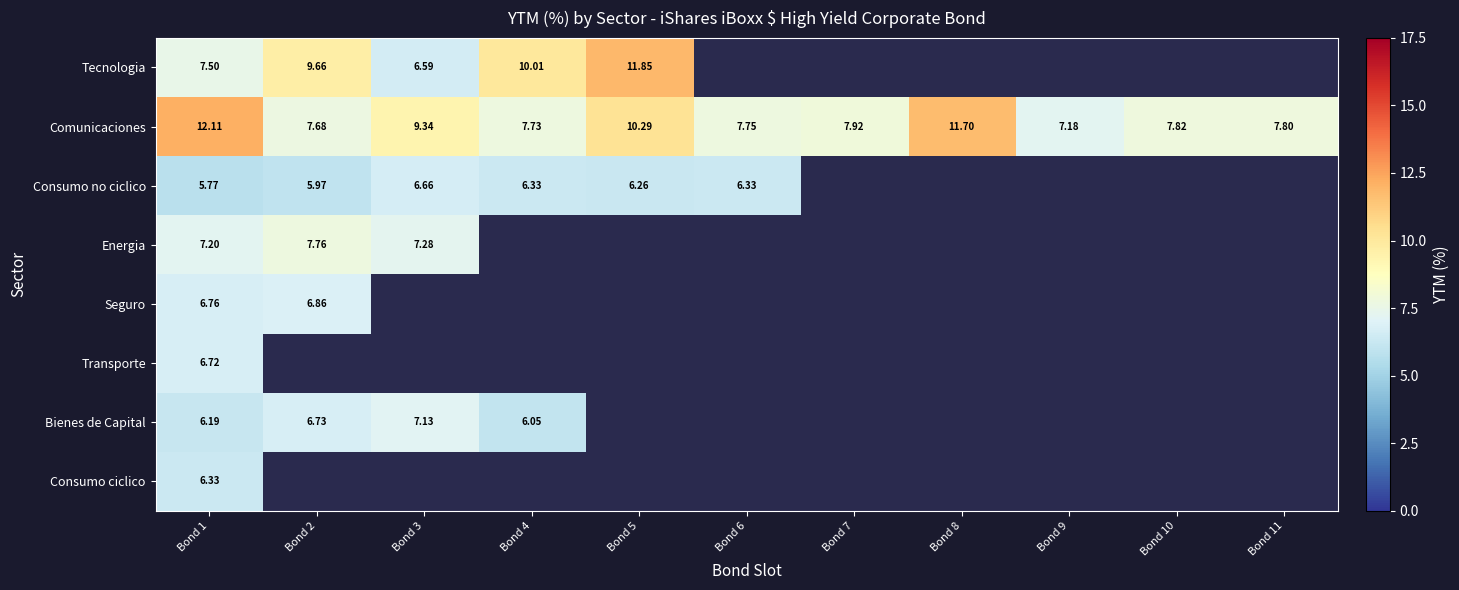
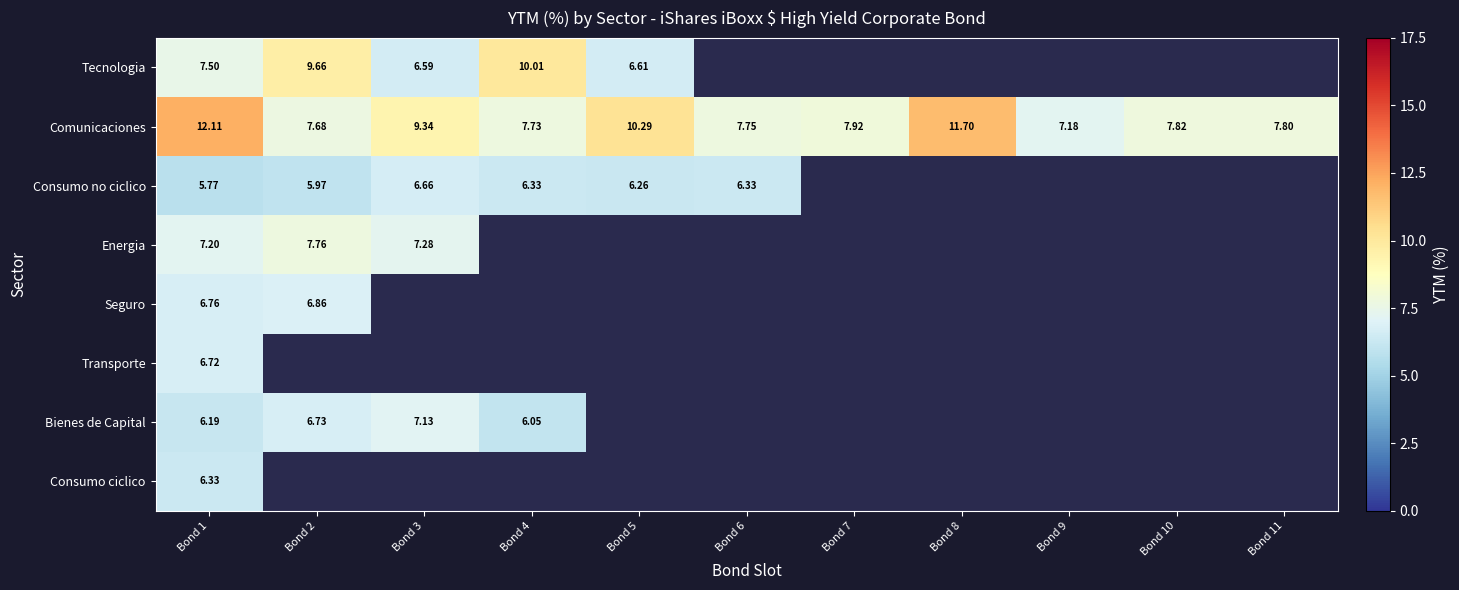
Tecnologia, Bond 5: 11.85 -> 6.61
